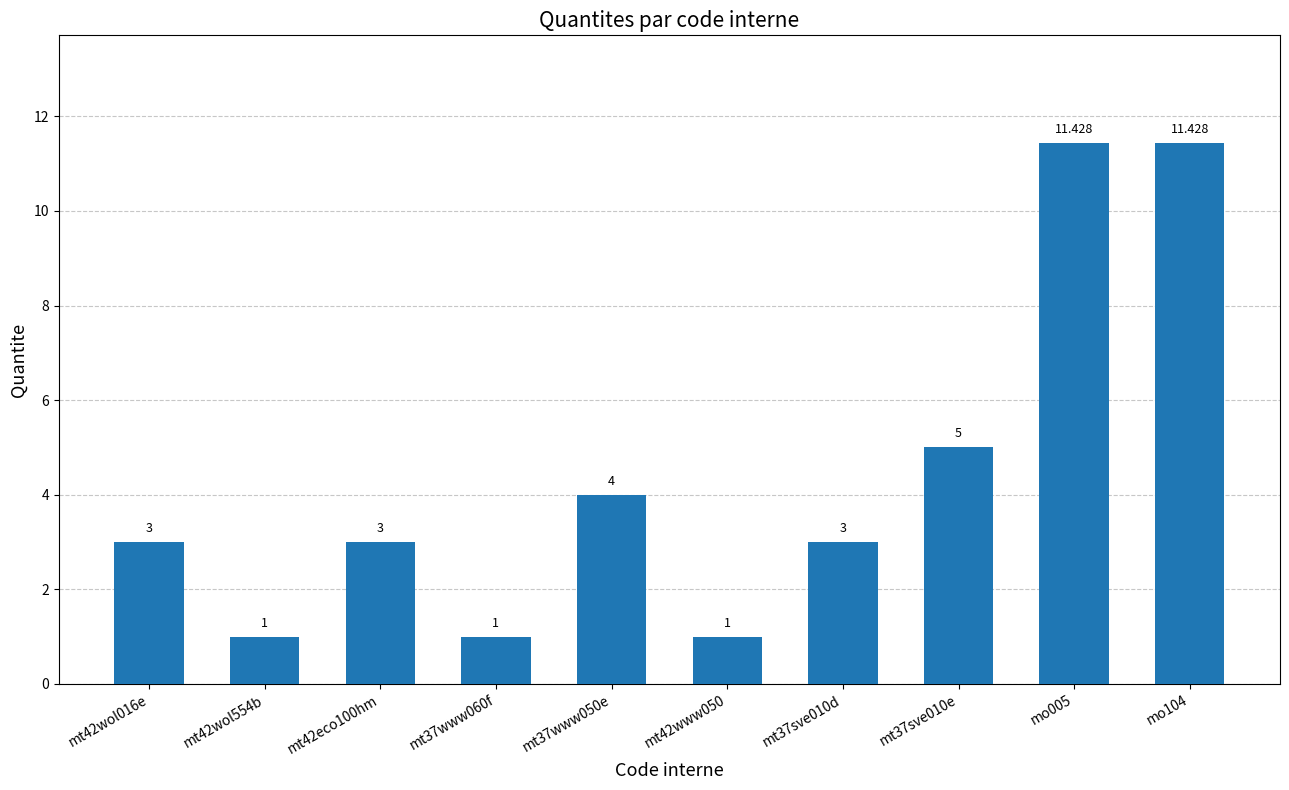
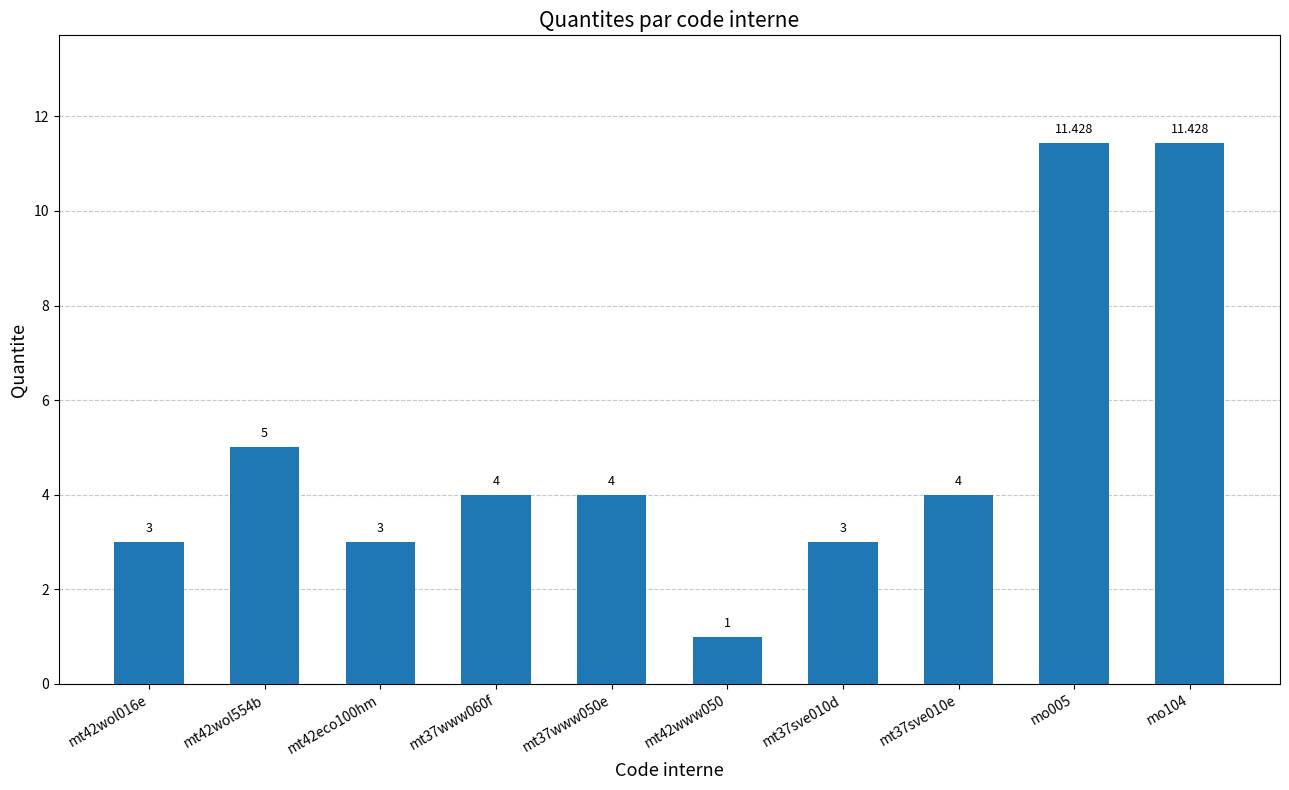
mt42wol554b: 1 -> 5
mt37www060f: 1 -> 4
mt37sve010e: 5 -> 4
